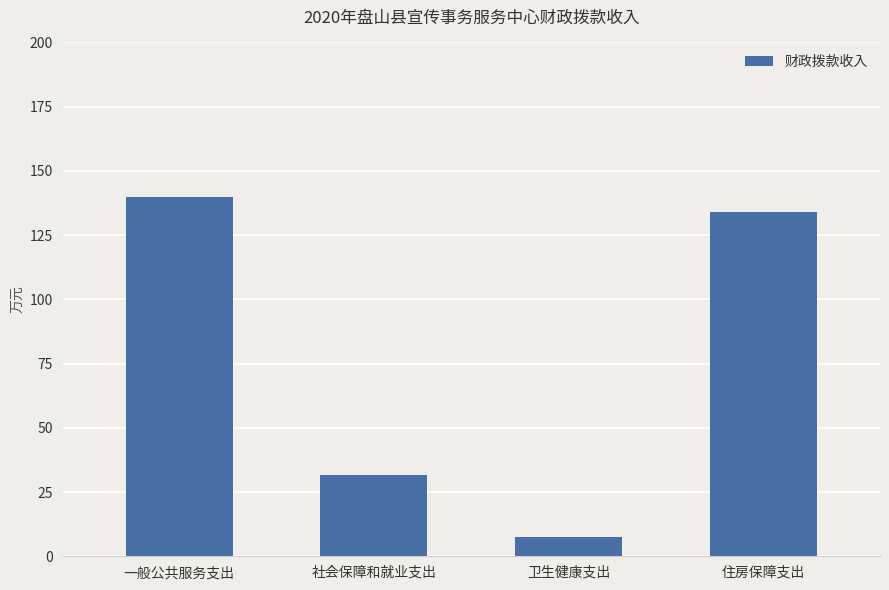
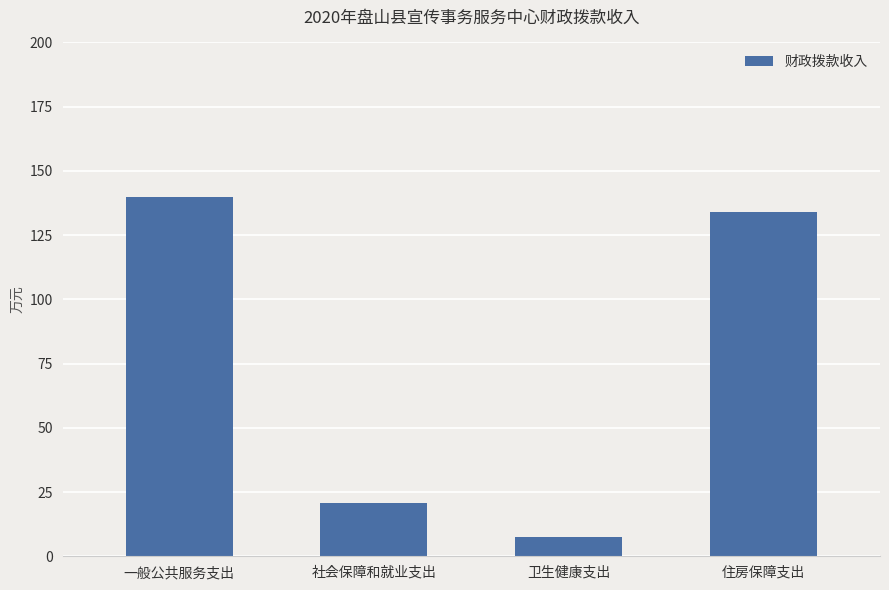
社会保障和就业支出: 32 -> 21
